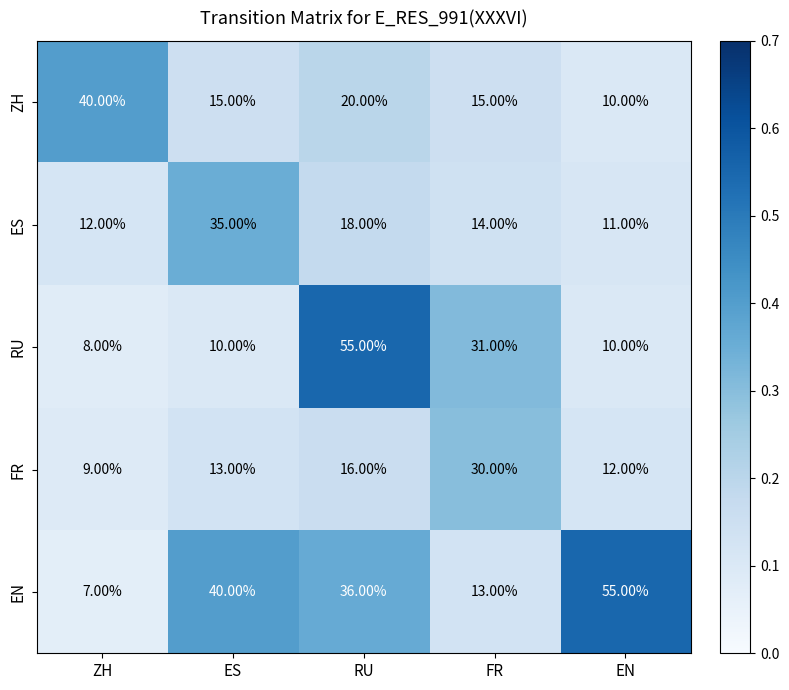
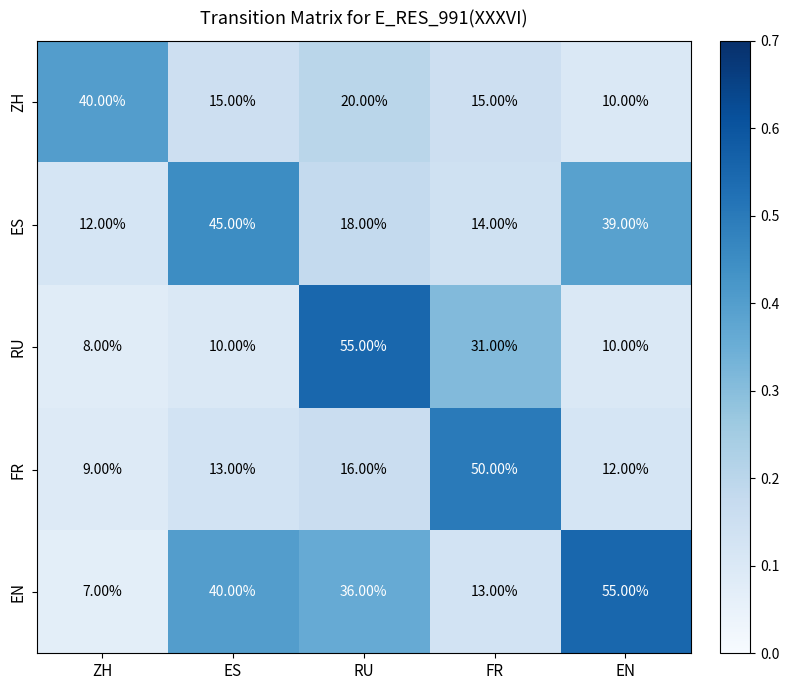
ES, ES: 35.00% -> 45.00%
ES, EN: 11.00% -> 39.00%
FR, FR: 30.00% -> 50.00%
